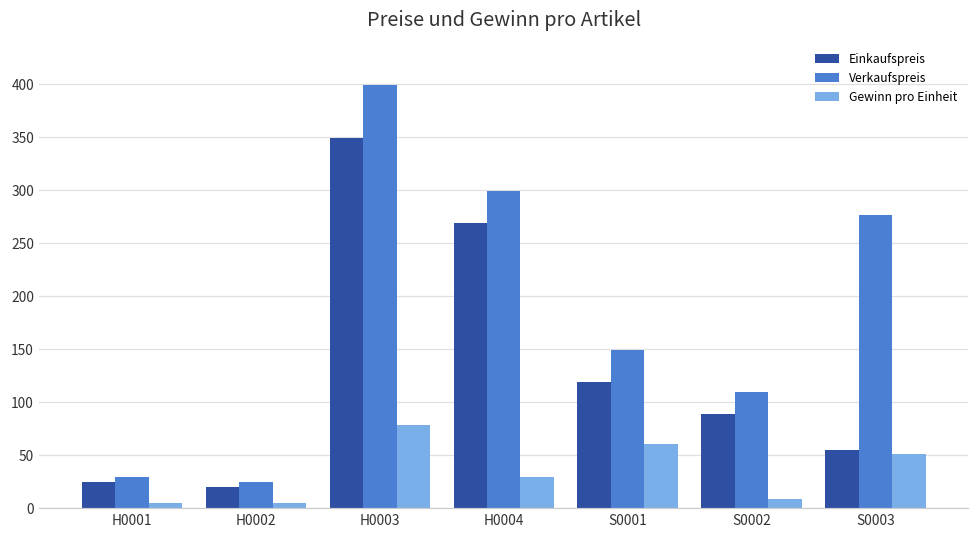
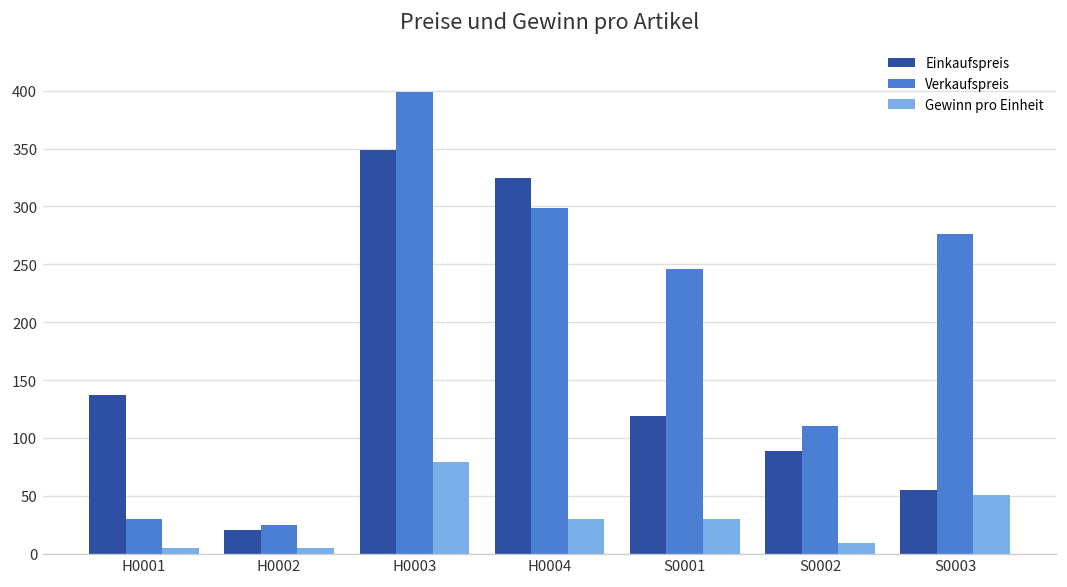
Einkaufspreis, H0001: 20 -> 140
Einkaufspreis, H0004: 270 -> 320
Verkaufspreis, S0001: 150 -> 250
Gewinn pro Einheit, S0001: 60 -> 30
